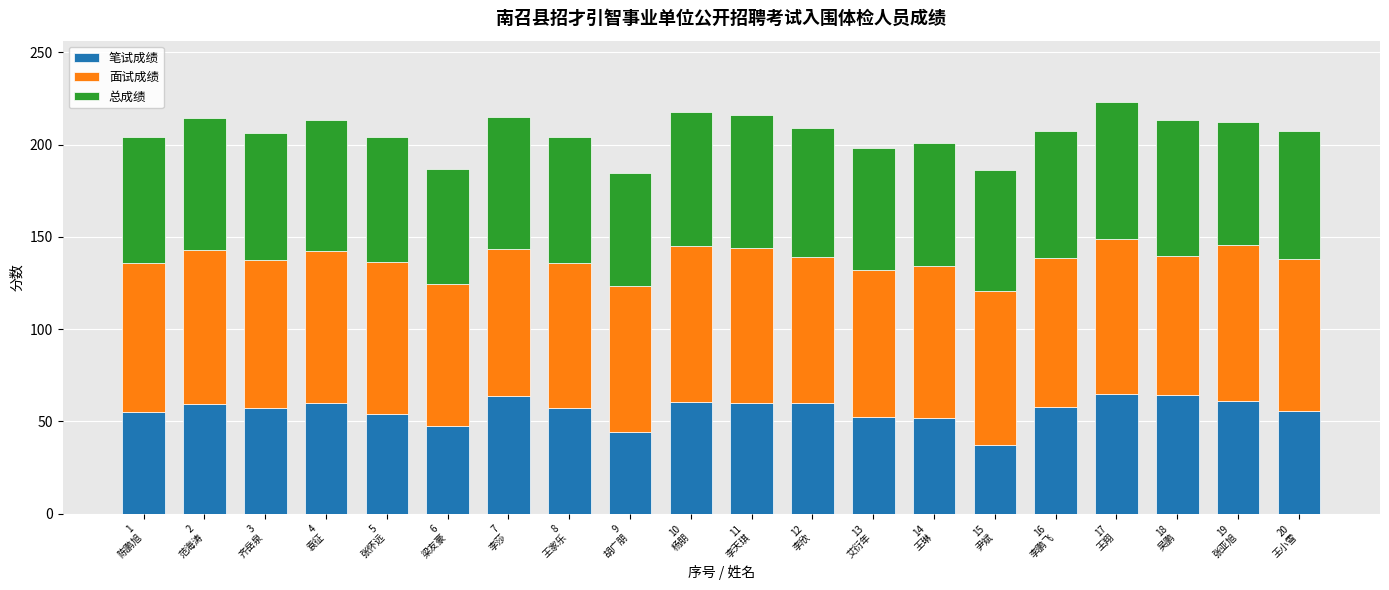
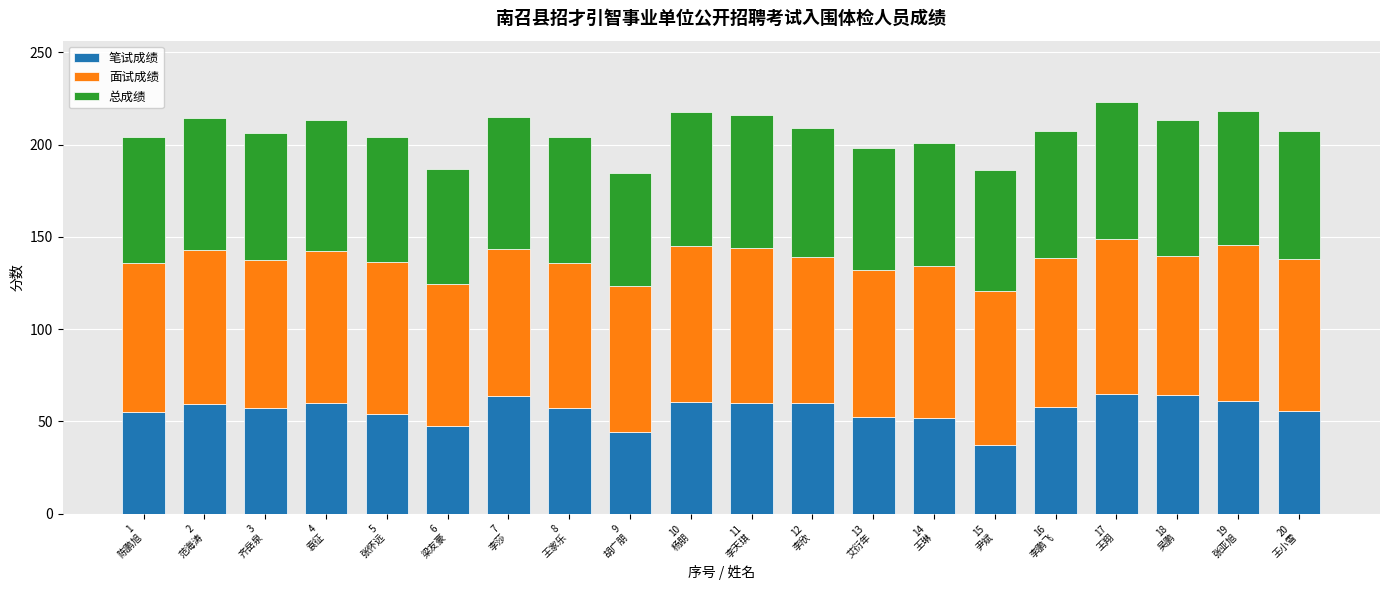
总成绩, 19 张亚旭: 67 -> 73
